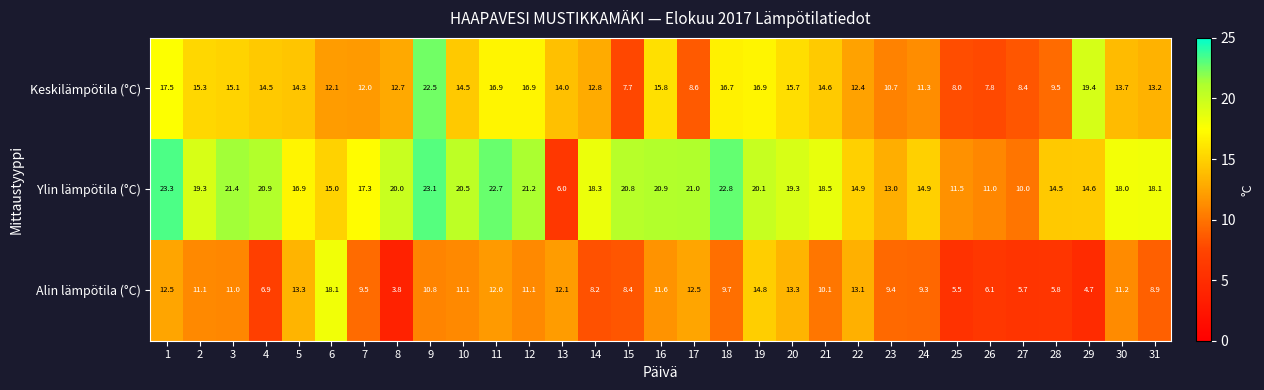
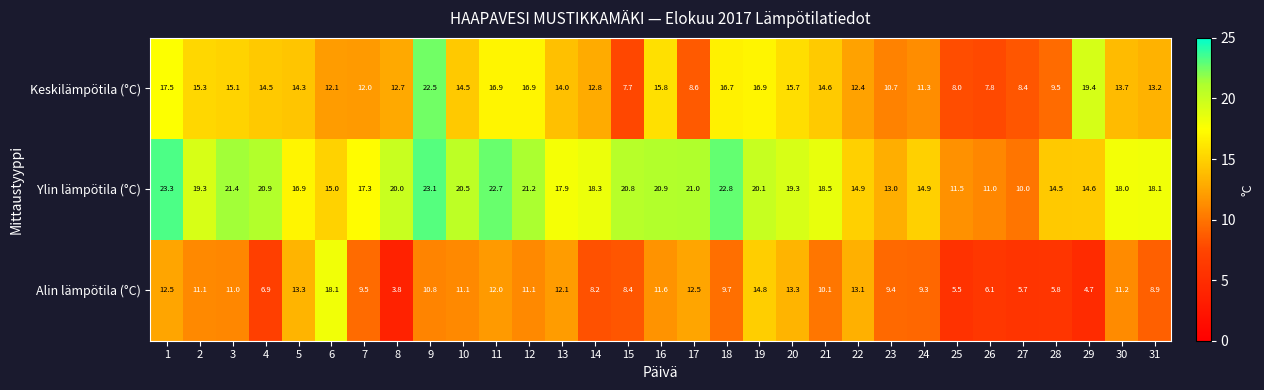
Ylin lämpötila (°C), 13: 6.0 -> 17.9
